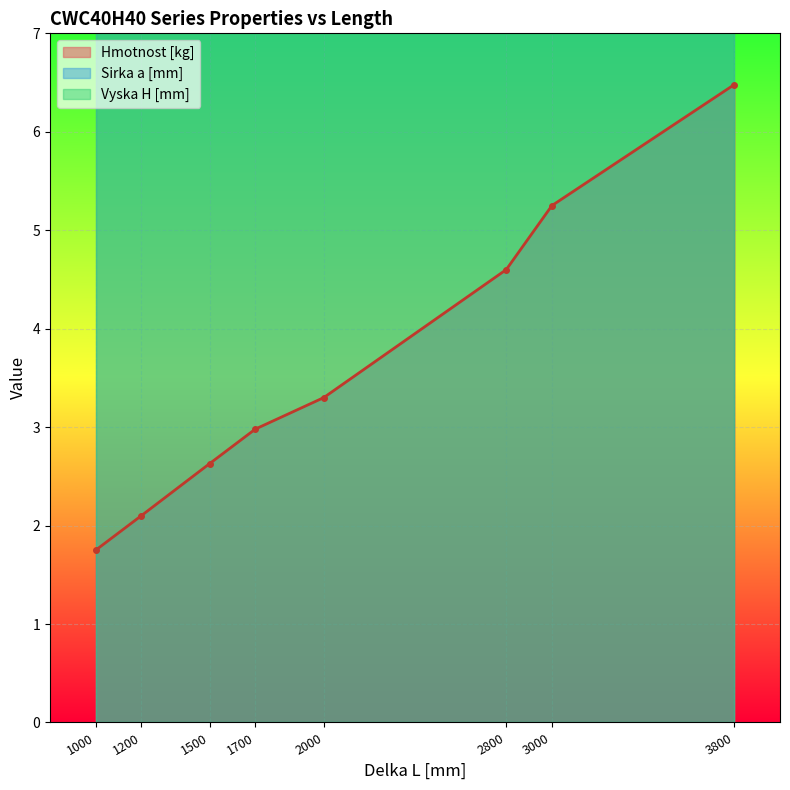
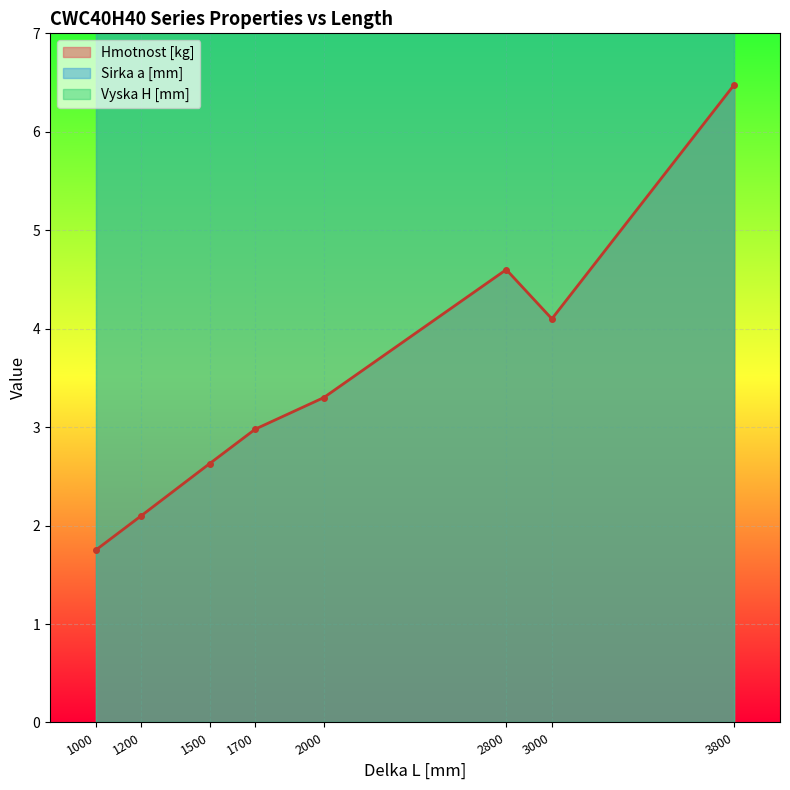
Hmotnost [kg], 3000: 5.3 -> 4.1
